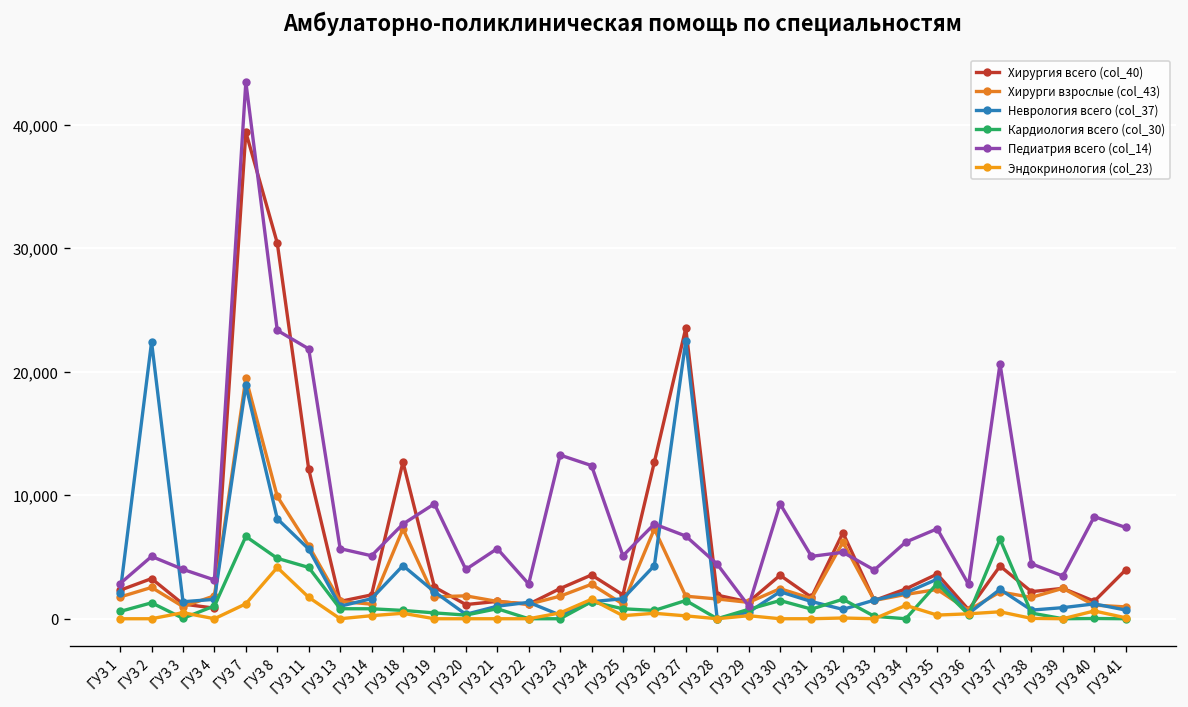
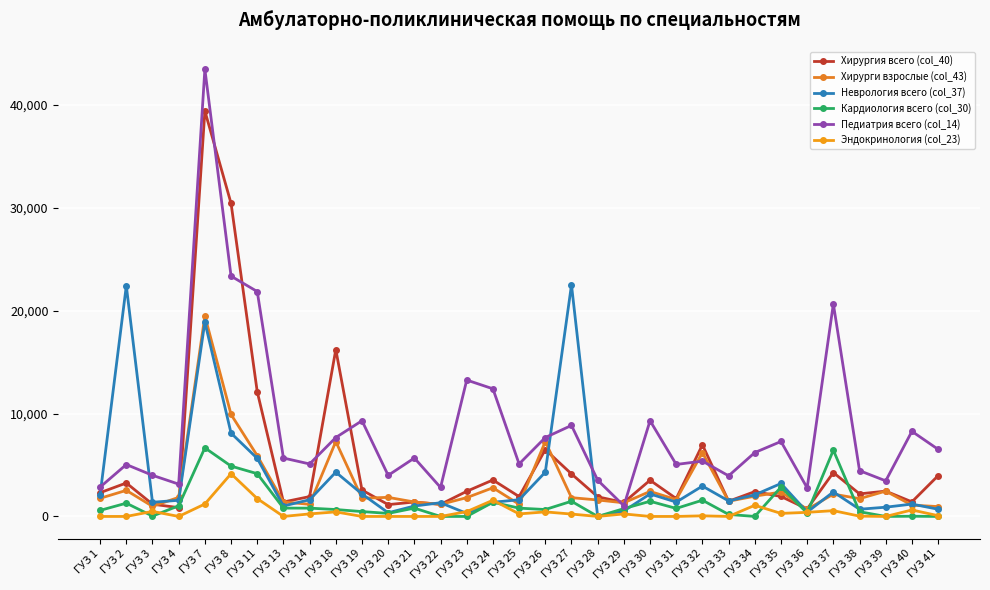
Хирургия всего (col_40), ГУЗ 18: 12,700 -> 16,200
Хирургия всего (col_40), ГУЗ 26: 12,700 -> 6,500
Хирургия всего (col_40), ГУЗ 27: 23,500 -> 4,100
Педиатрия всего (col_14), ГУЗ 27: 6,700 -> 8,800
Педиатрия всего (col_14), ГУЗ 28: 4,400 -> 3,500
Неврология всего (col_37), ГУЗ 32: 800 -> 3,000
Хирургия всего (col_40), ГУЗ 35: 3,600 -> 1,900
Педиатрия всего (col_14), ГУЗ 41: 7,400 -> 6,500
